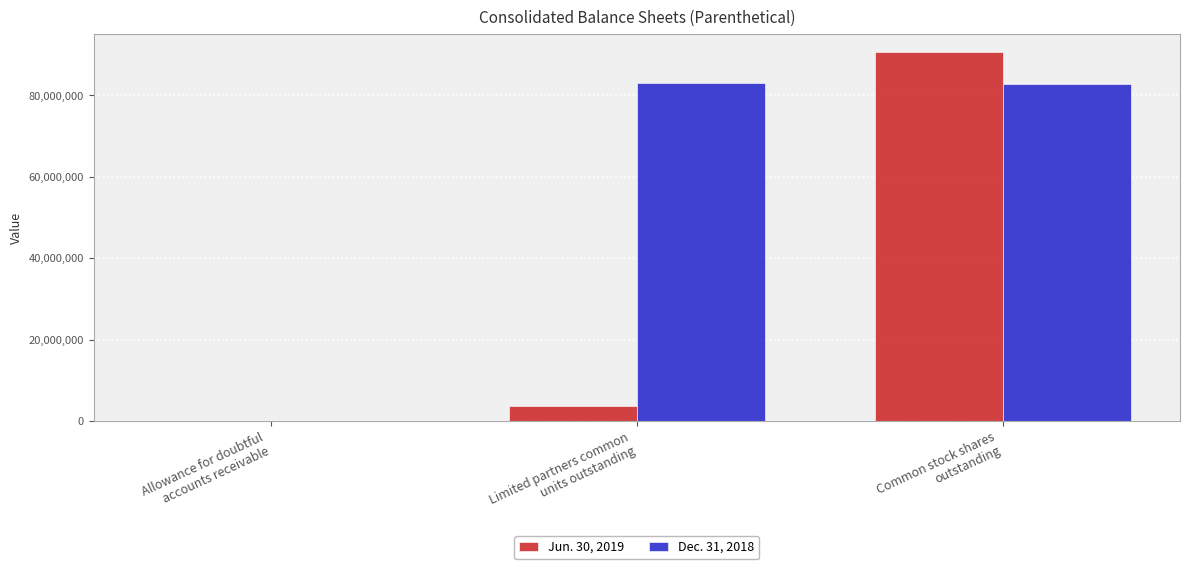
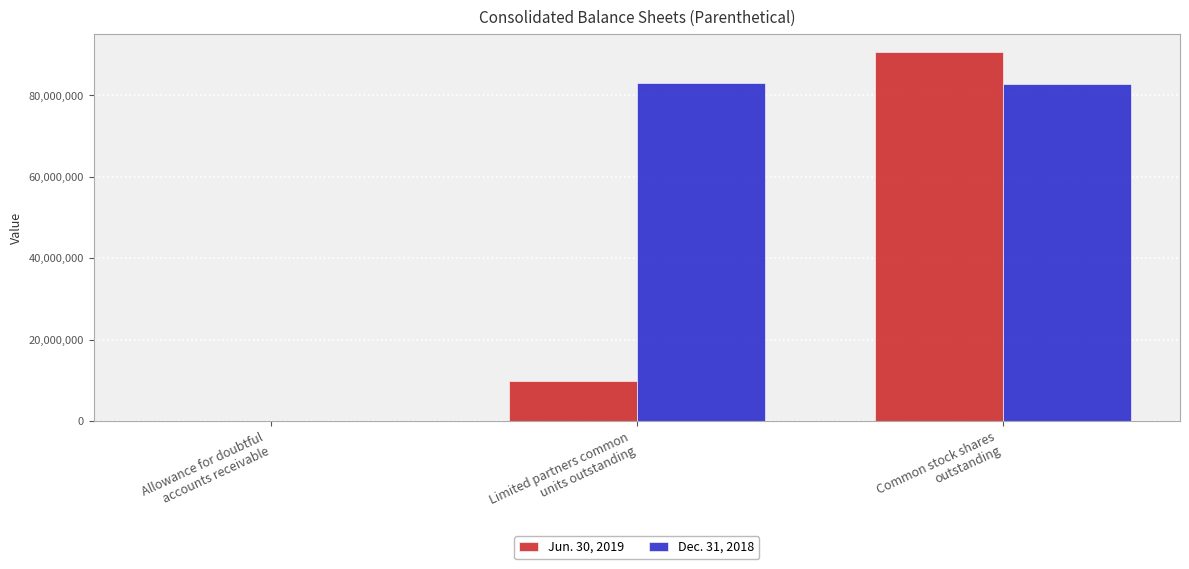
Jun. 30, 2019, Limited partners common units outstanding: 4,000,000 -> 10,000,000
